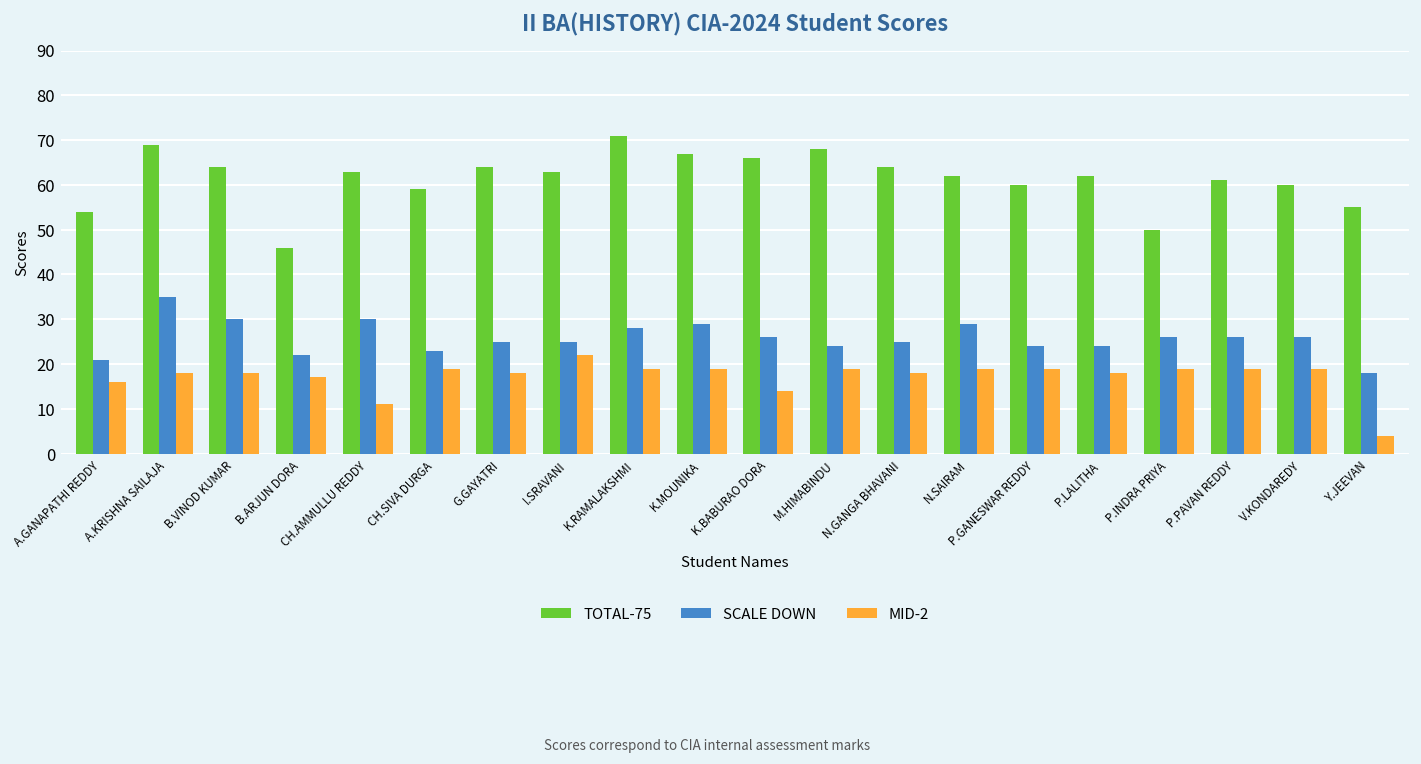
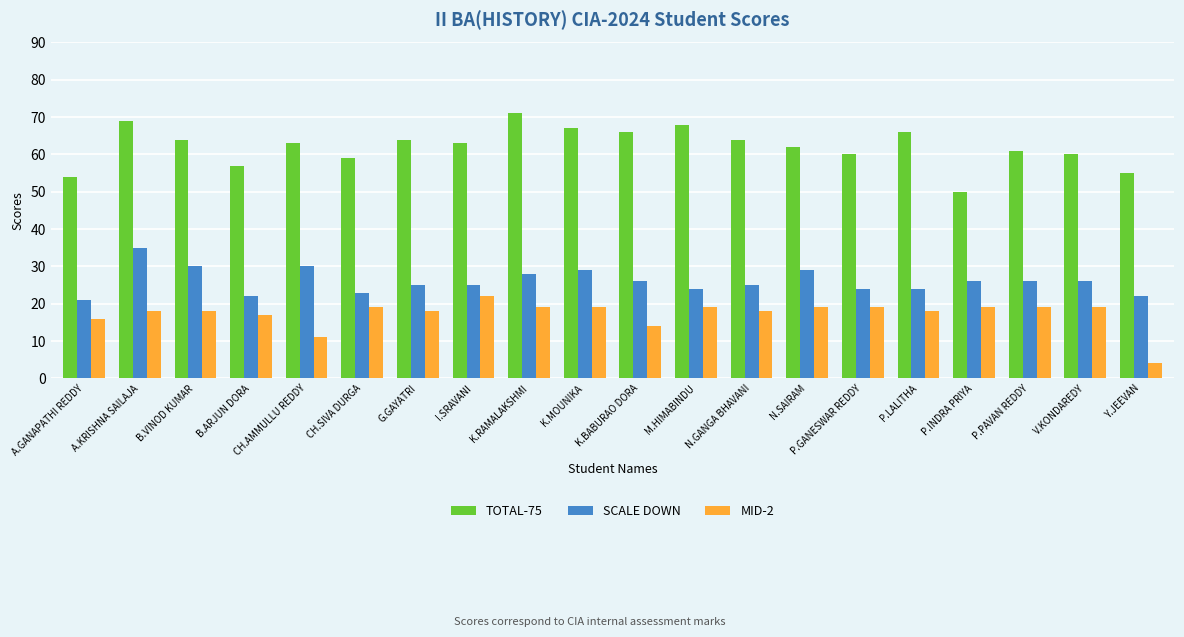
TOTAL-75, B.ARJUN DORA: 46 -> 57
TOTAL-75, P.LALITHA: 62 -> 66
SCALE DOWN, Y.JEEVAN: 18 -> 22
